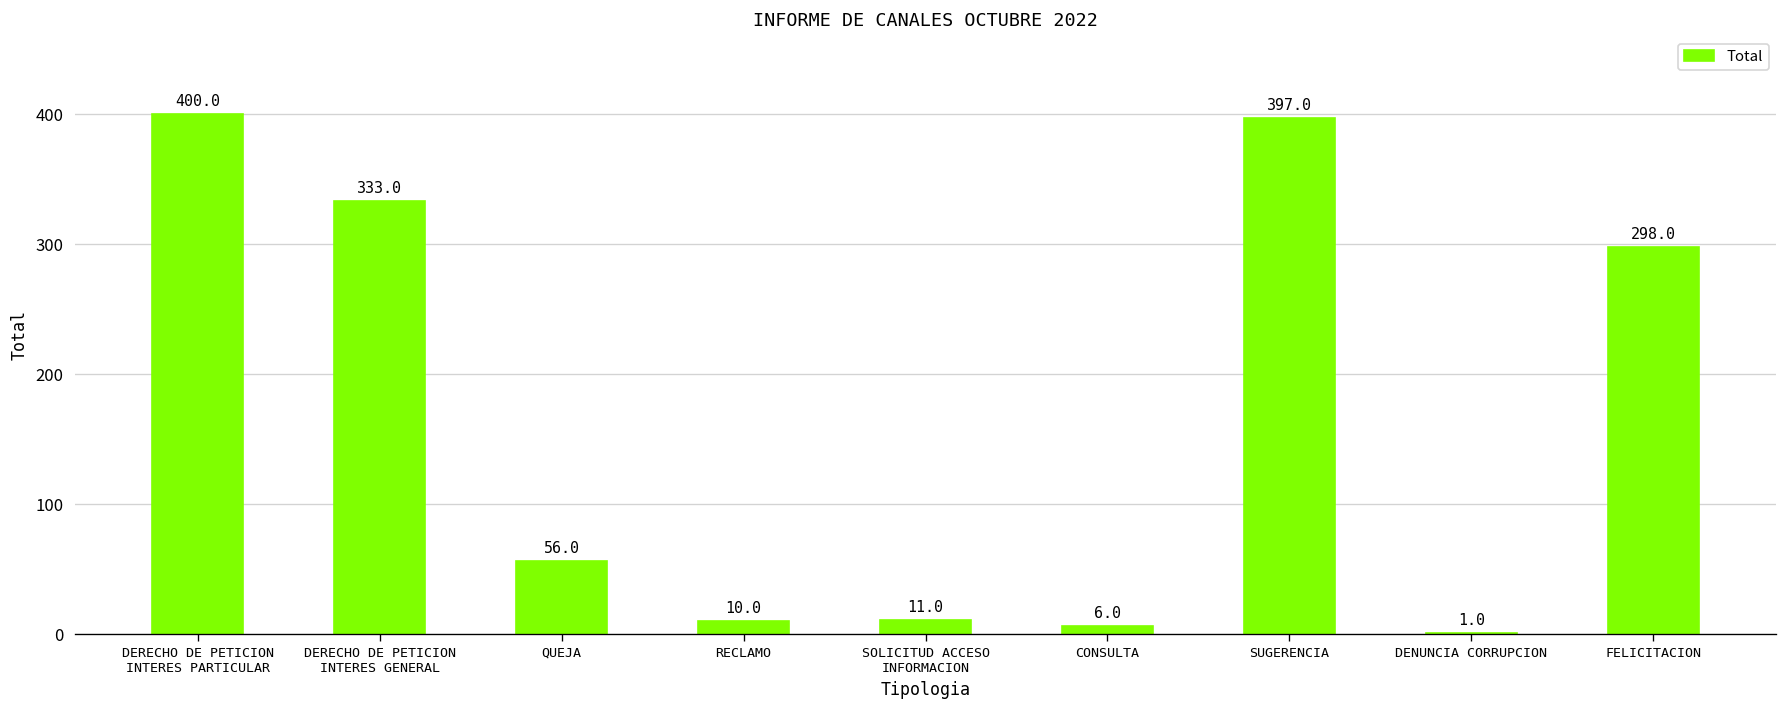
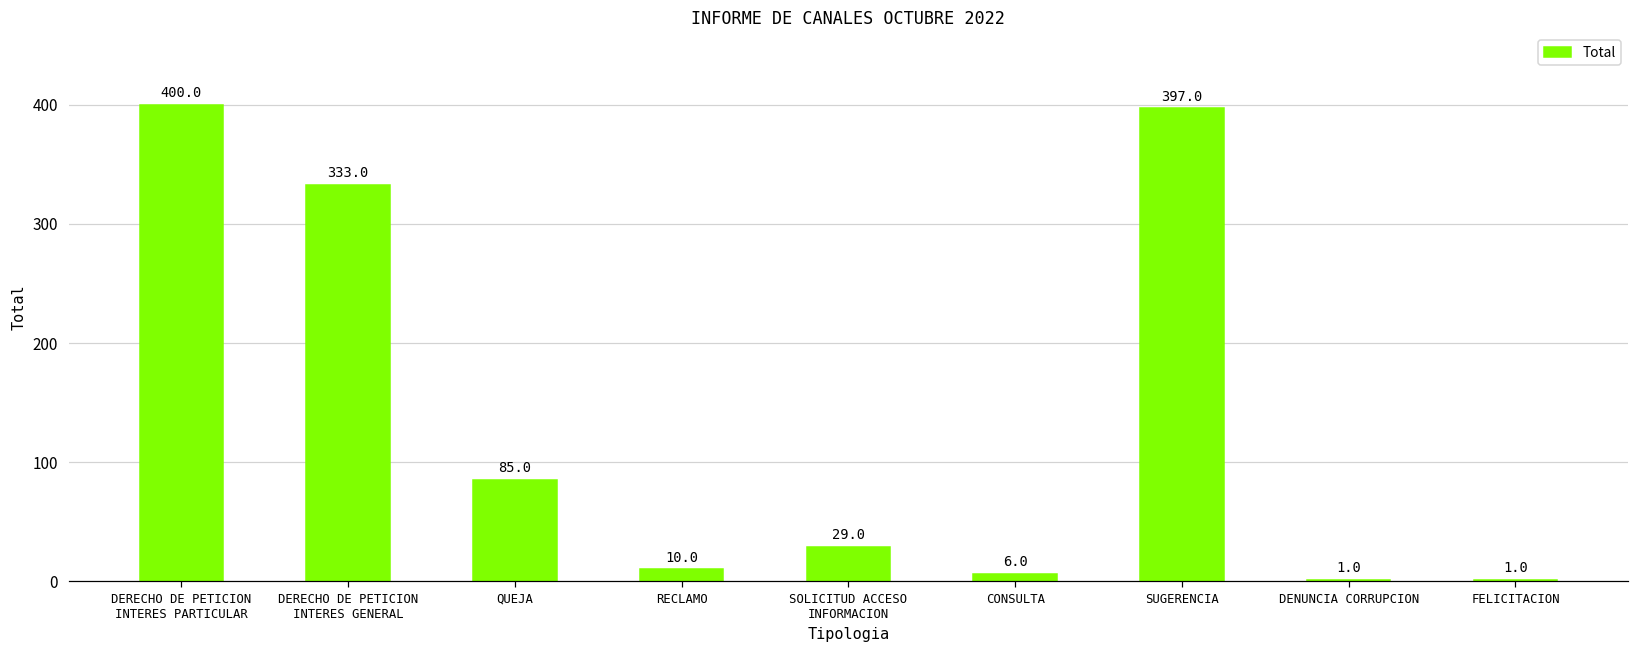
QUEJA: 56.0 -> 85.0
SOLICITUD ACCESO INFORMACION: 11.0 -> 29.0
FELICITACION: 298.0 -> 1.0
